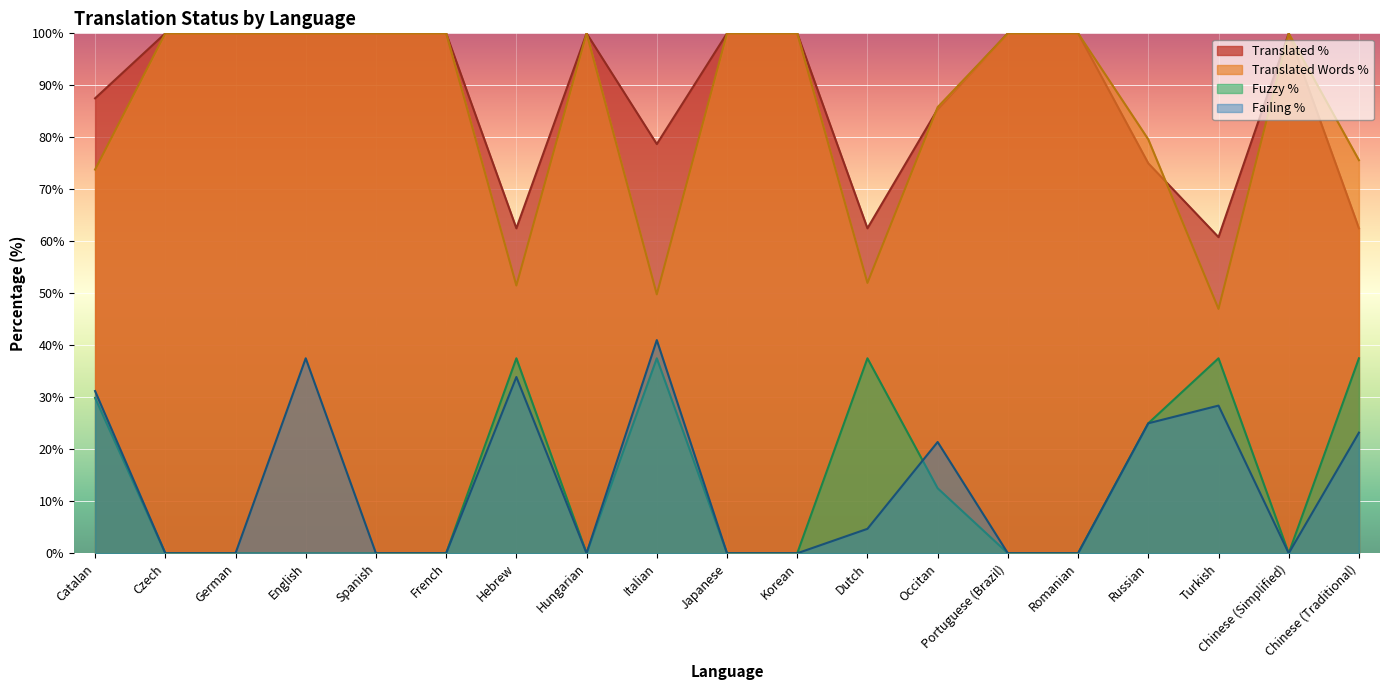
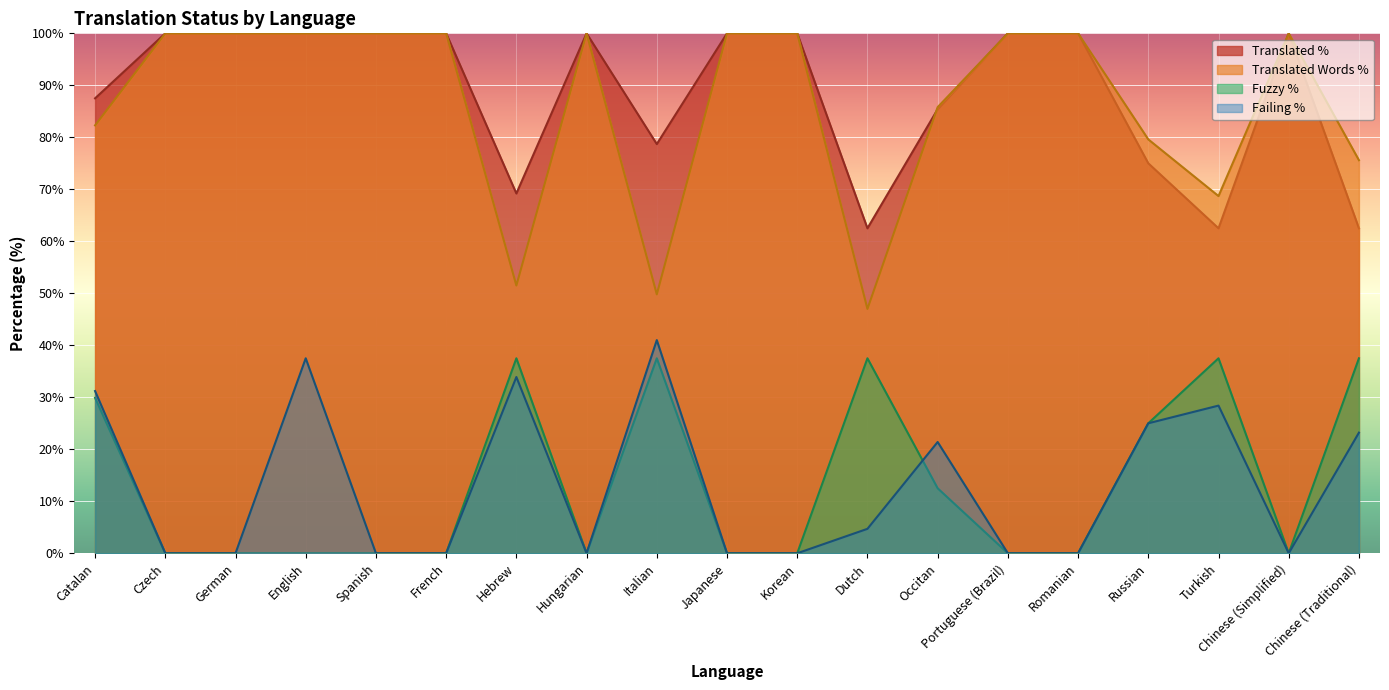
Translated Words %, Catalan: 74% -> 82%
Translated %, Hebrew: 63% -> 69%
Translated Words %, Dutch: 52% -> 47%
Translated %, Turkish: 61% -> 63%
Translated Words %, Turkish: 47% -> 69%
